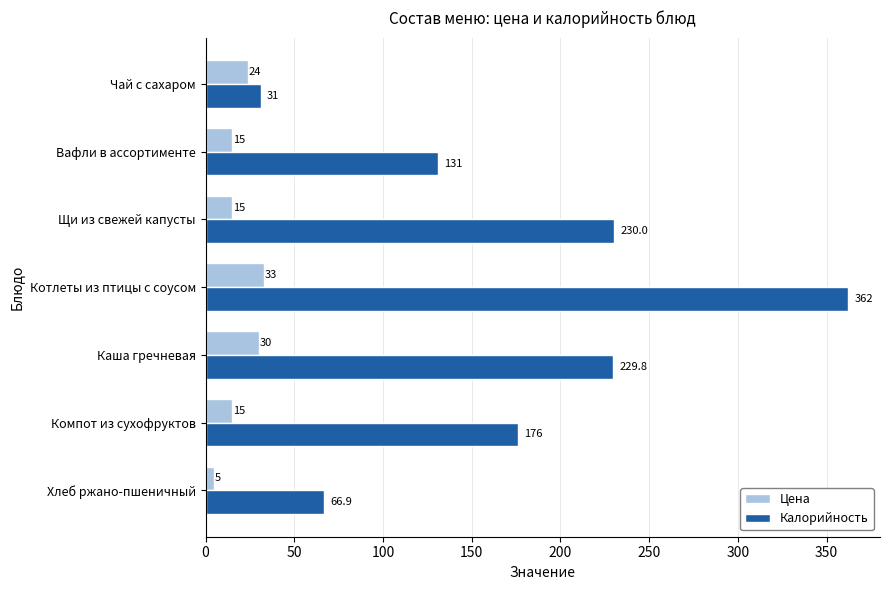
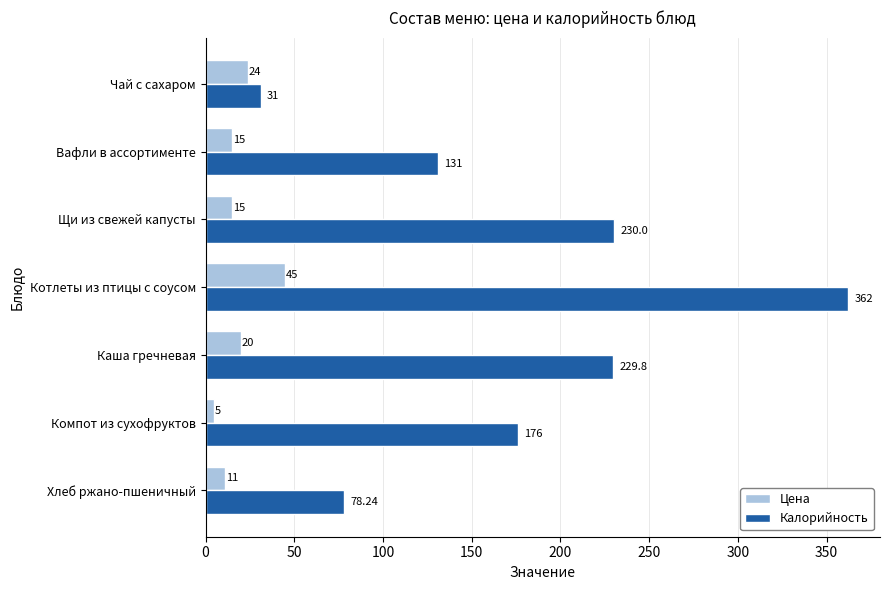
Цена, Котлеты из птицы с соусом: 33 -> 45
Цена, Каша гречневая: 30 -> 20
Цена, Компот из сухофруктов: 15 -> 5
Цена, Хлеб ржано-пшеничный: 5 -> 11
Калорийность, Хлеб ржано-пшеничный: 66.9 -> 78.24
